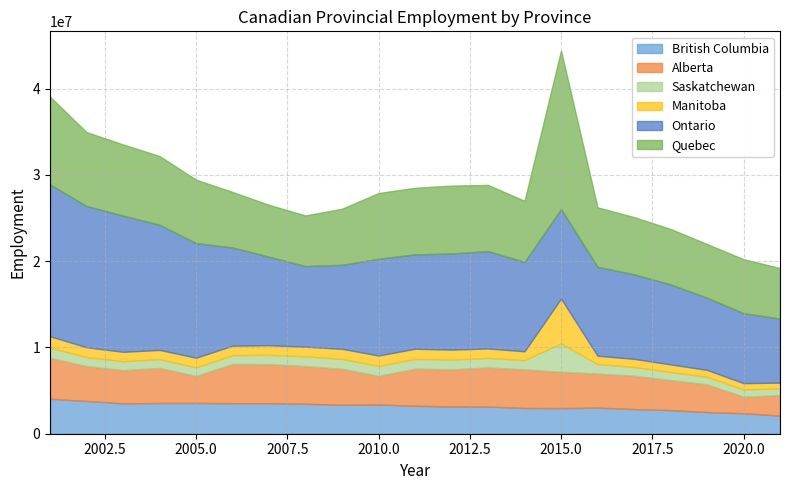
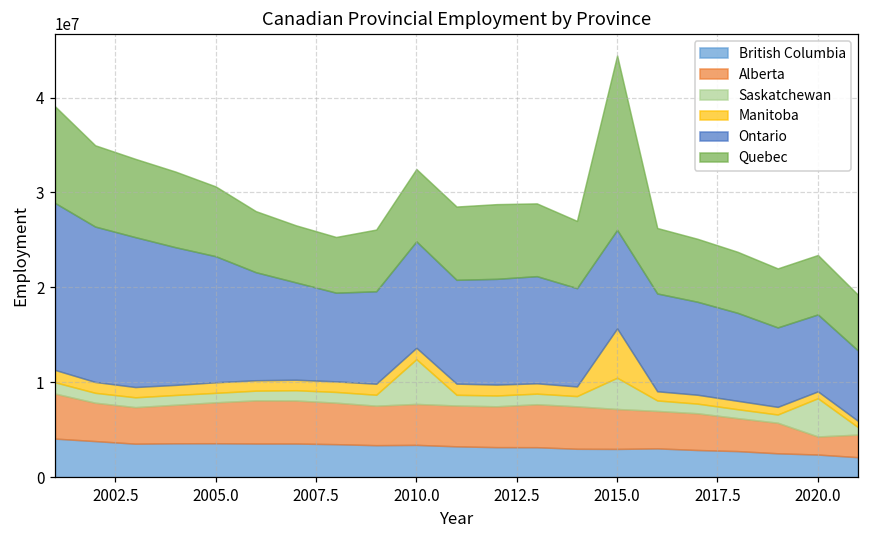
Alberta, 2005.0: 3000000 -> 4000000
Alberta, 2010.0: 3000000 -> 4000000
Saskatchewan, 2010.0: 1000000 -> 5000000
Saskatchewan, 2020.0: 1000000 -> 4000000
